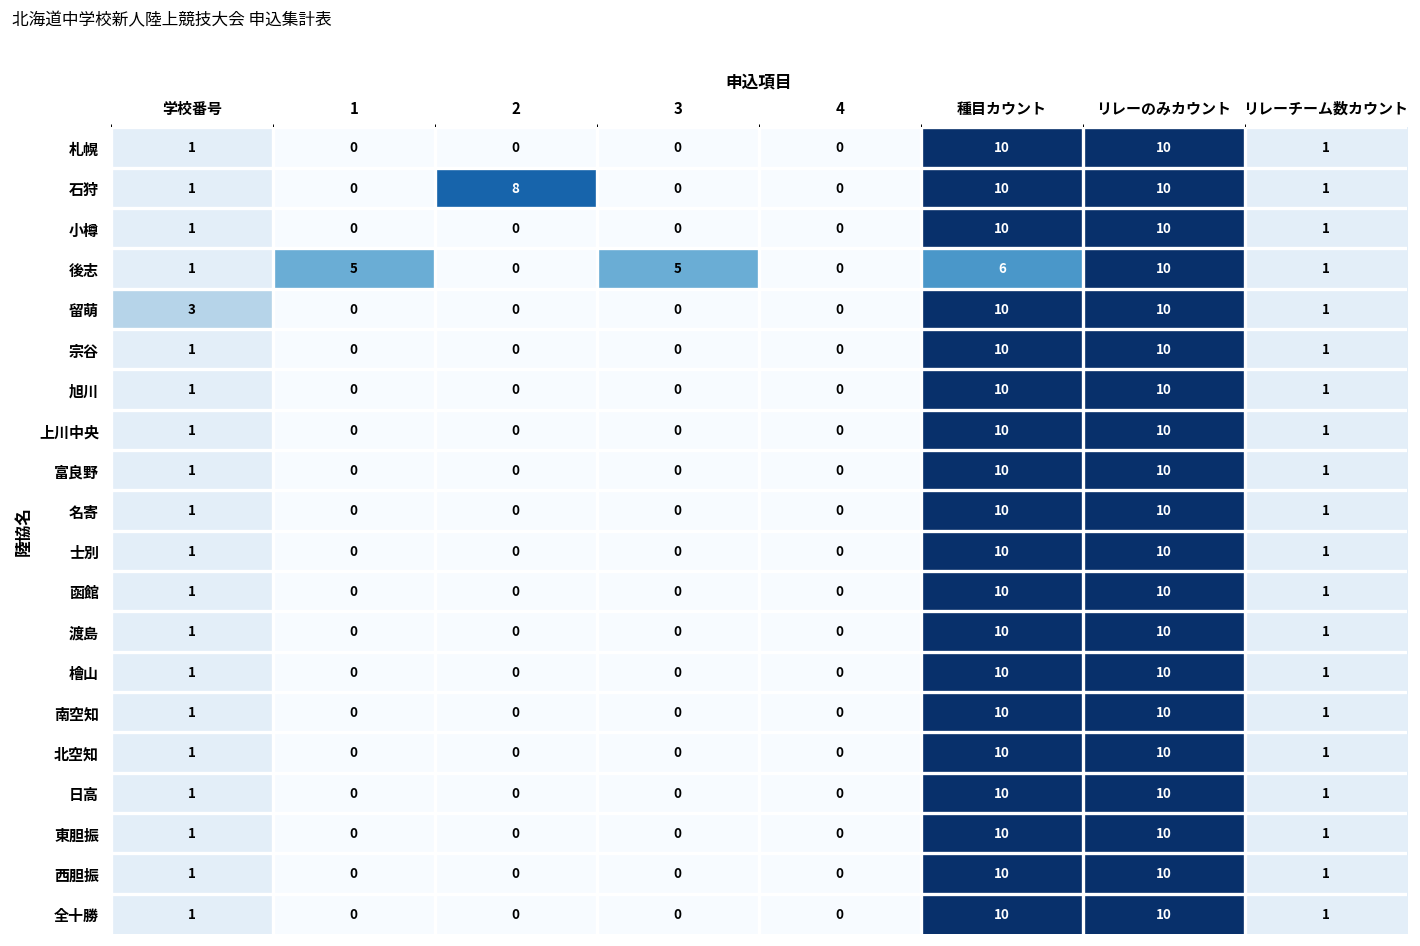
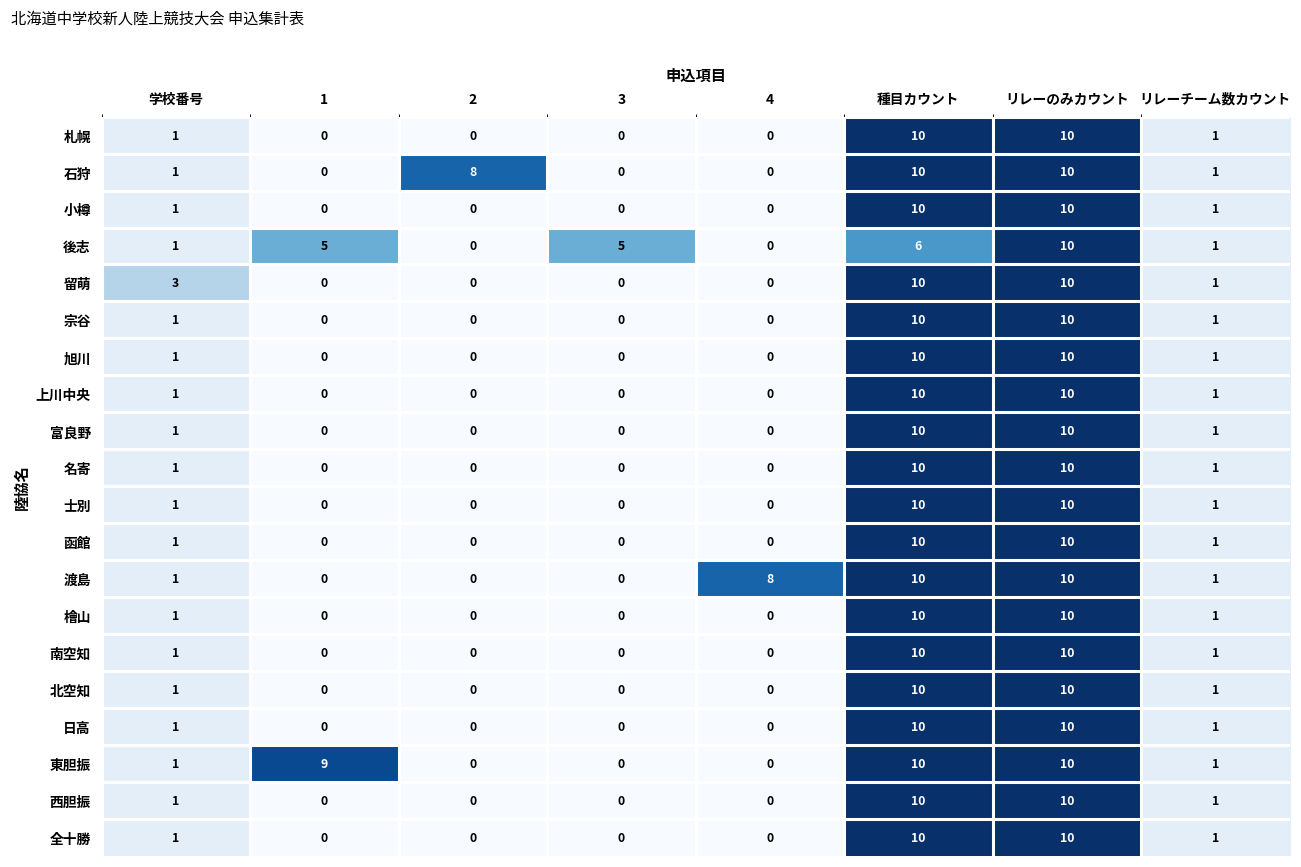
渡島, 4: 0 -> 8
東胆振, 1: 0 -> 9
